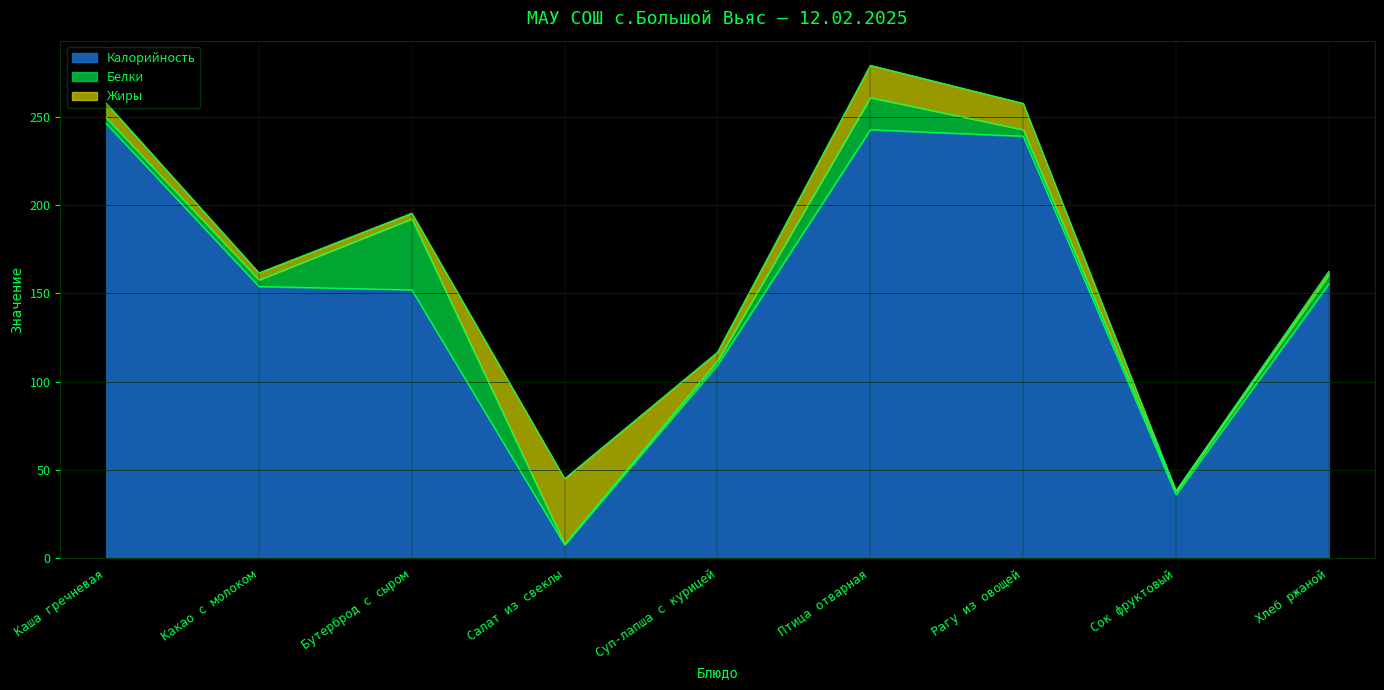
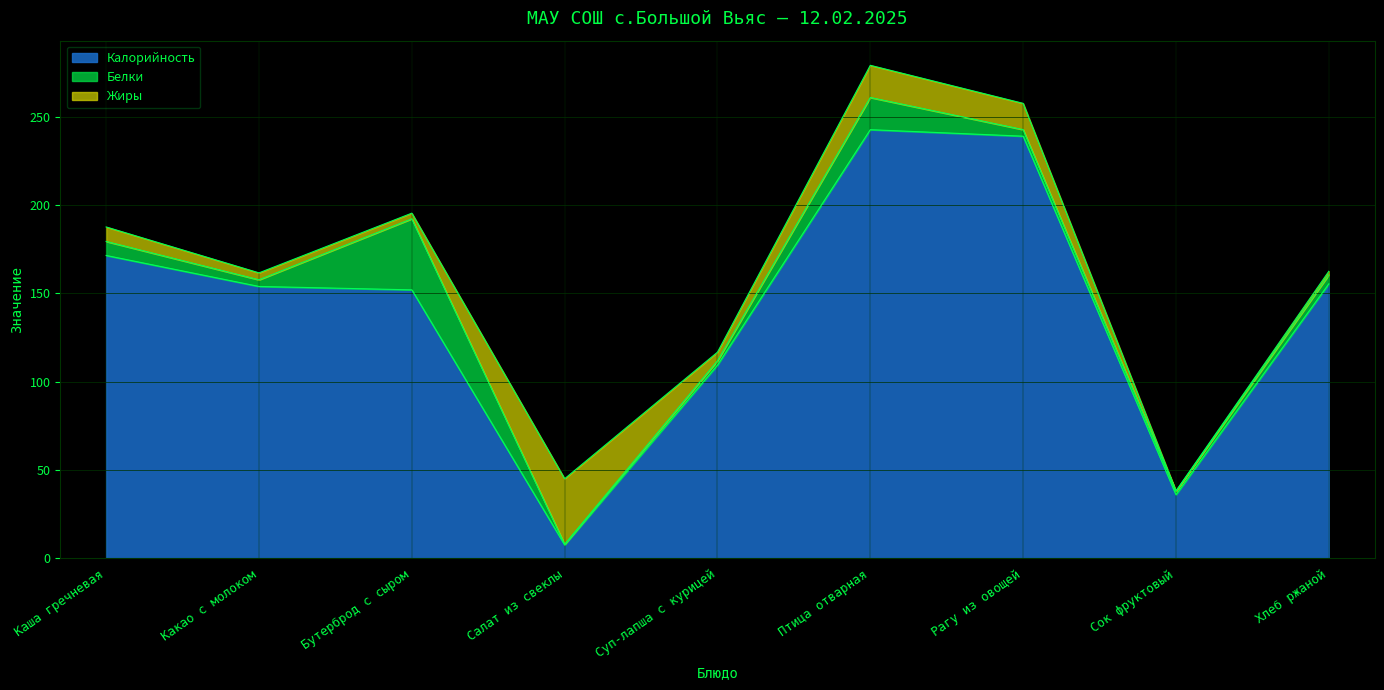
Калорийность, Каша гречневая: 246 -> 171
Белки, Каша гречневая: 3 -> 8
